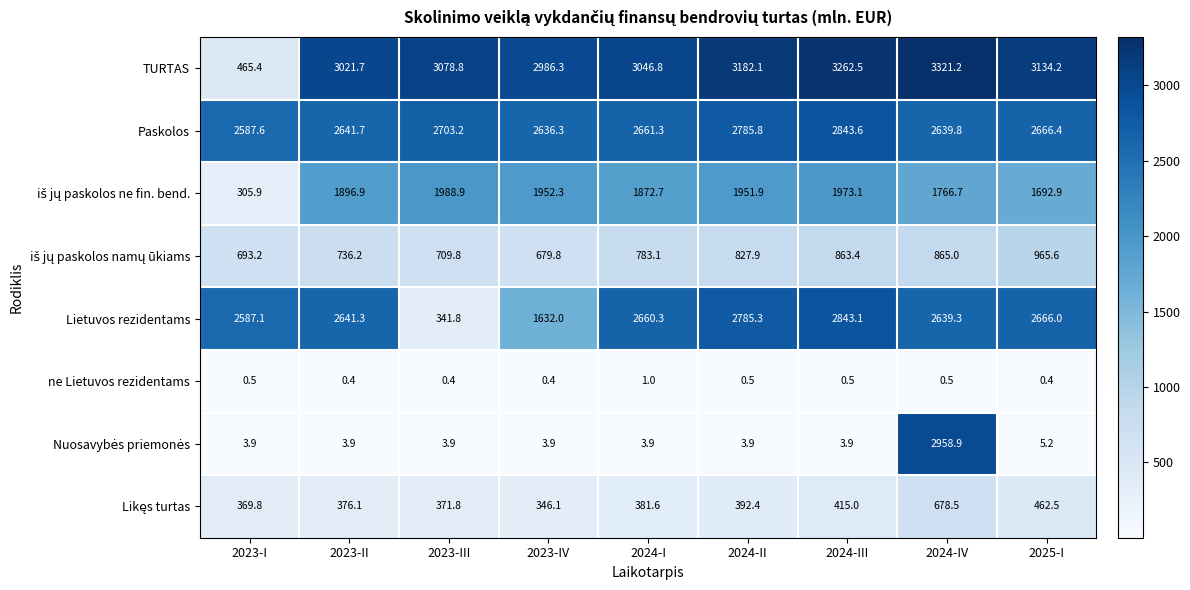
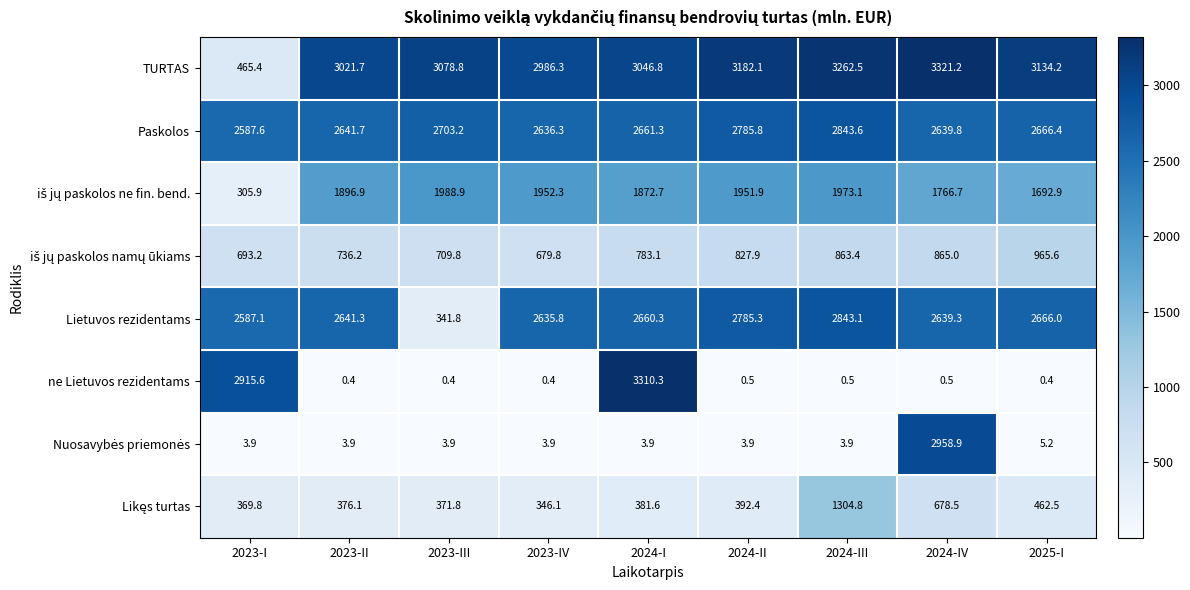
Lietuvos rezidentams, 2023-IV: 1632.0 -> 2635.8
ne Lietuvos rezidentams, 2023-I: 0.5 -> 2915.6
ne Lietuvos rezidentams, 2024-I: 1.0 -> 3310.3
Likęs turtas, 2024-III: 415.0 -> 1304.8
